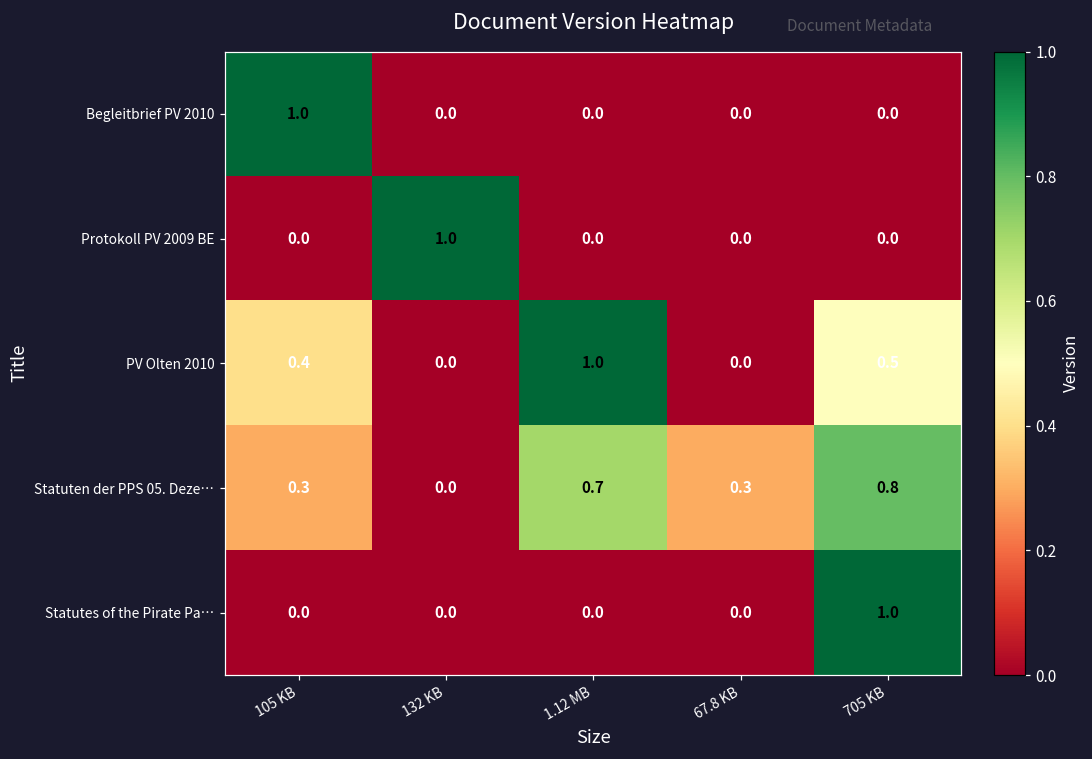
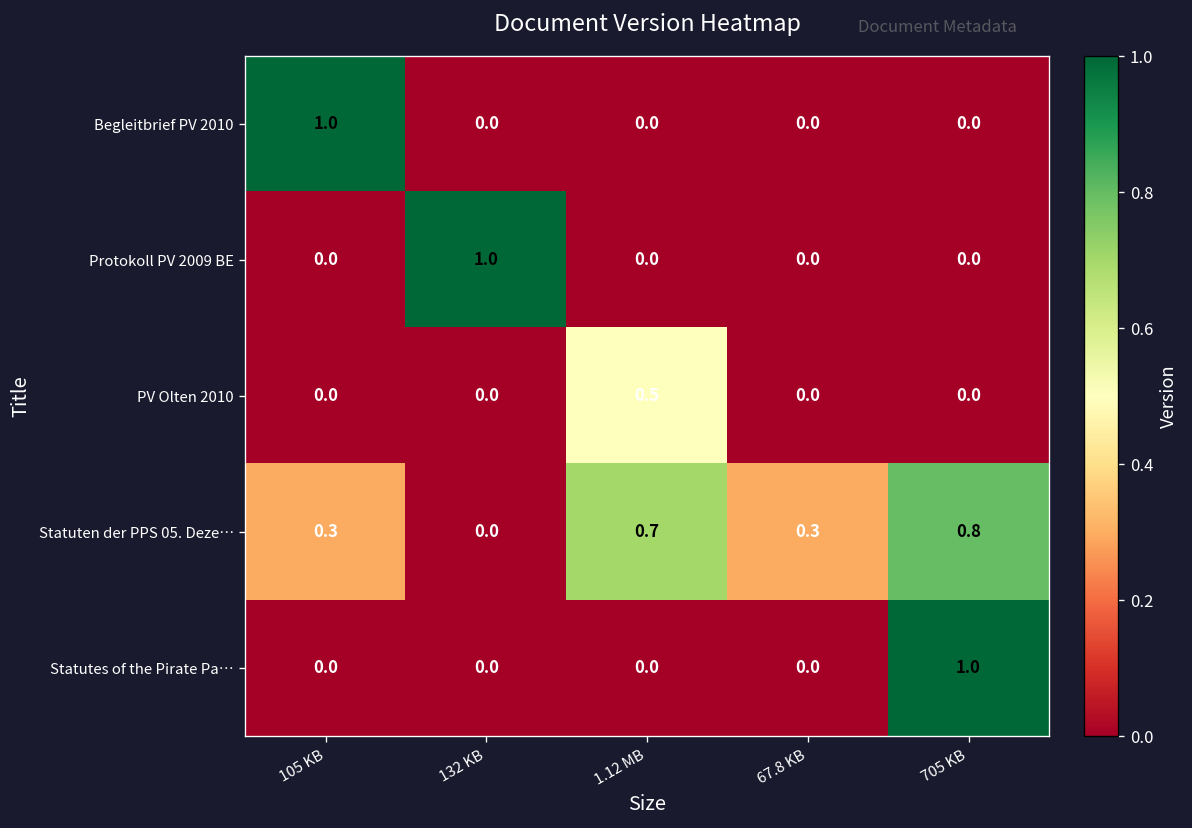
PV Olten 2010, 105 KB: 0.4 -> 0.0
PV Olten 2010, 1.12 MB: 1.0 -> 0.5
PV Olten 2010, 705 KB: 0.5 -> 0.0
